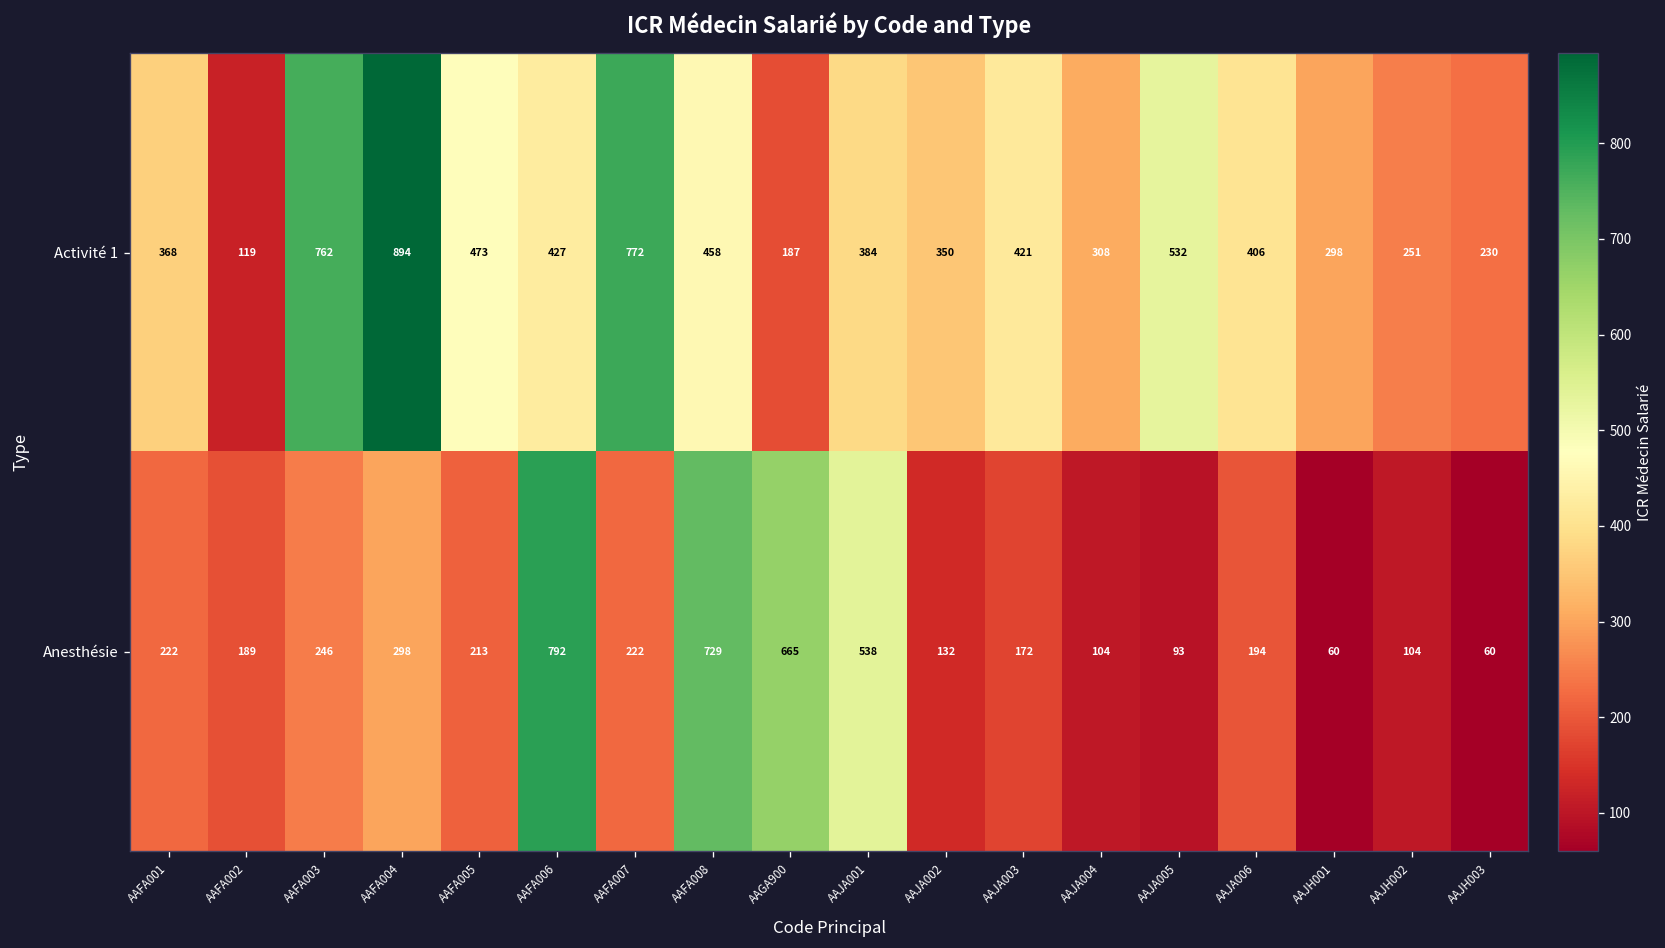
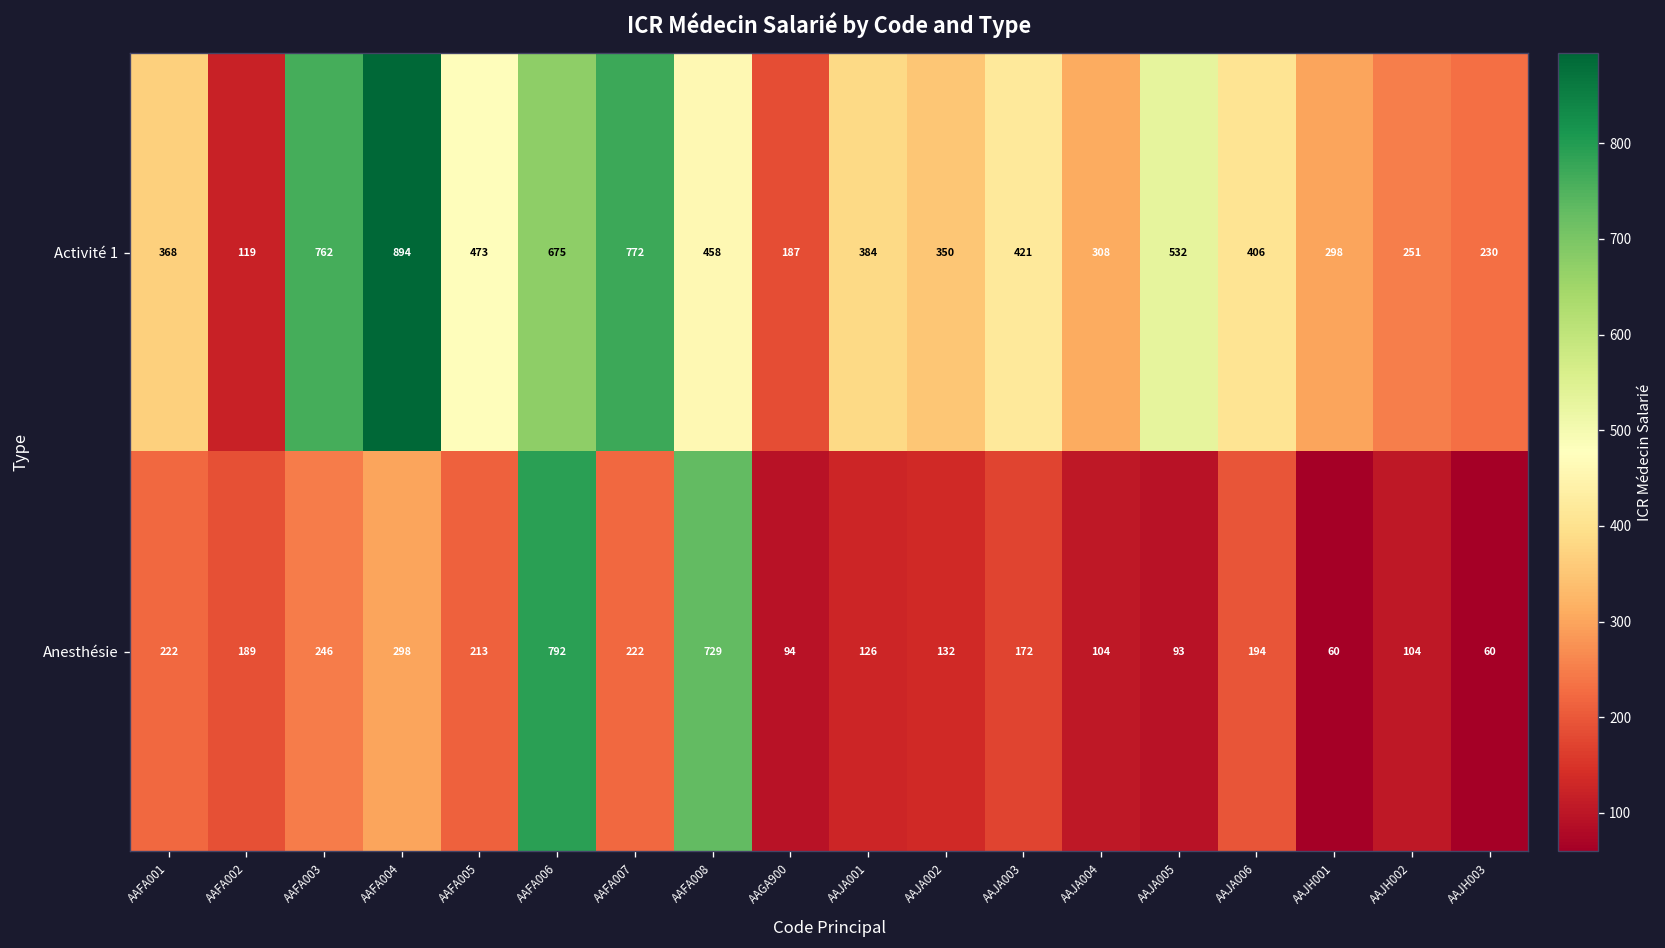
Activité 1, AAFA006: 427 -> 675
Anesthésie, AAGA900: 665 -> 94
Anesthésie, AAJA001: 538 -> 126
